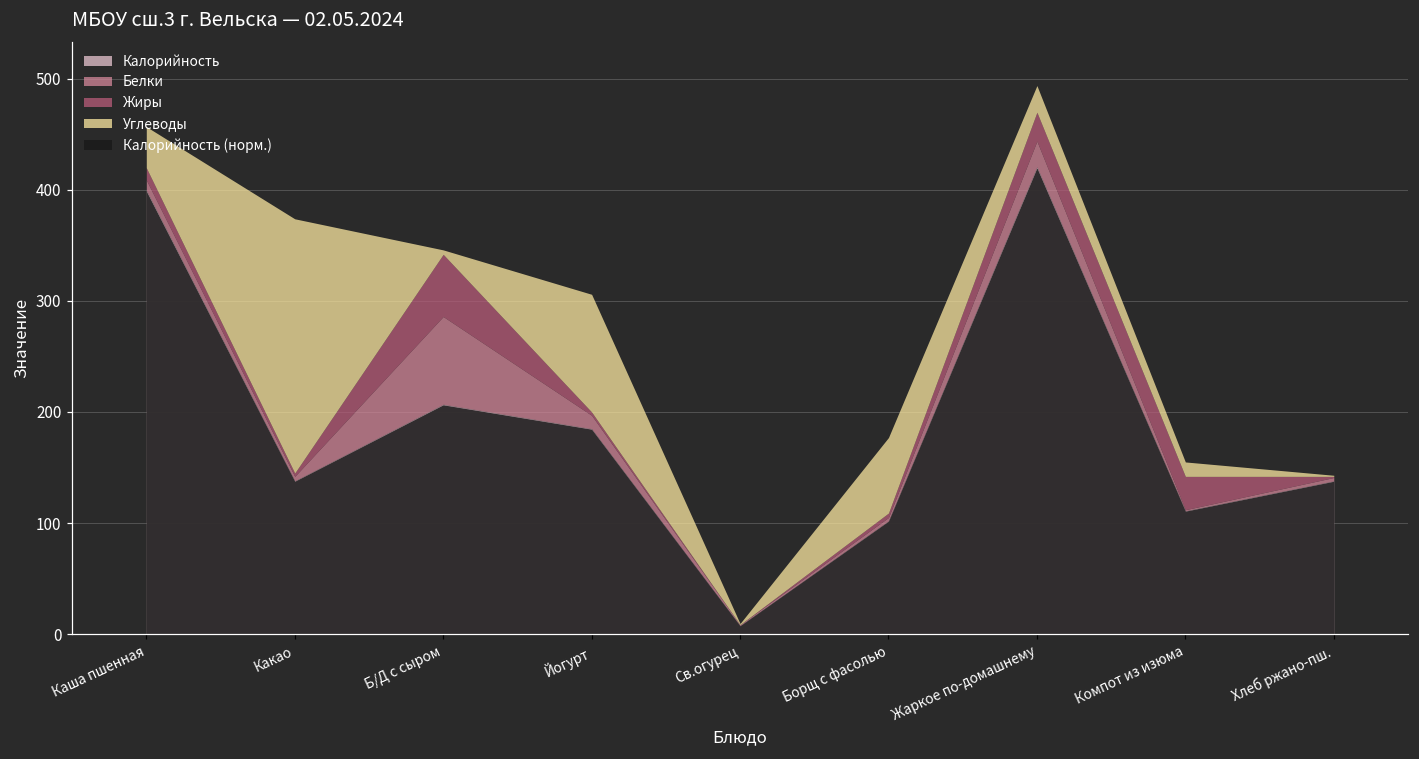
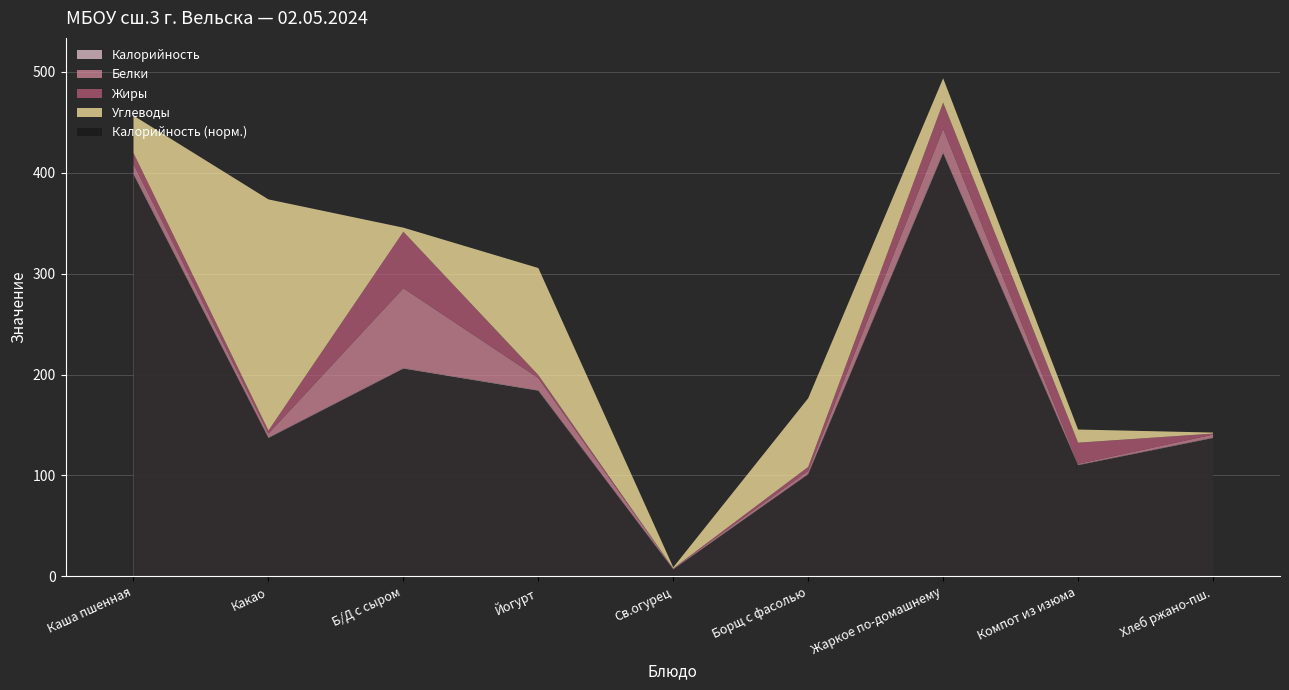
Жиры, Компот из изюма: 30 -> 21
